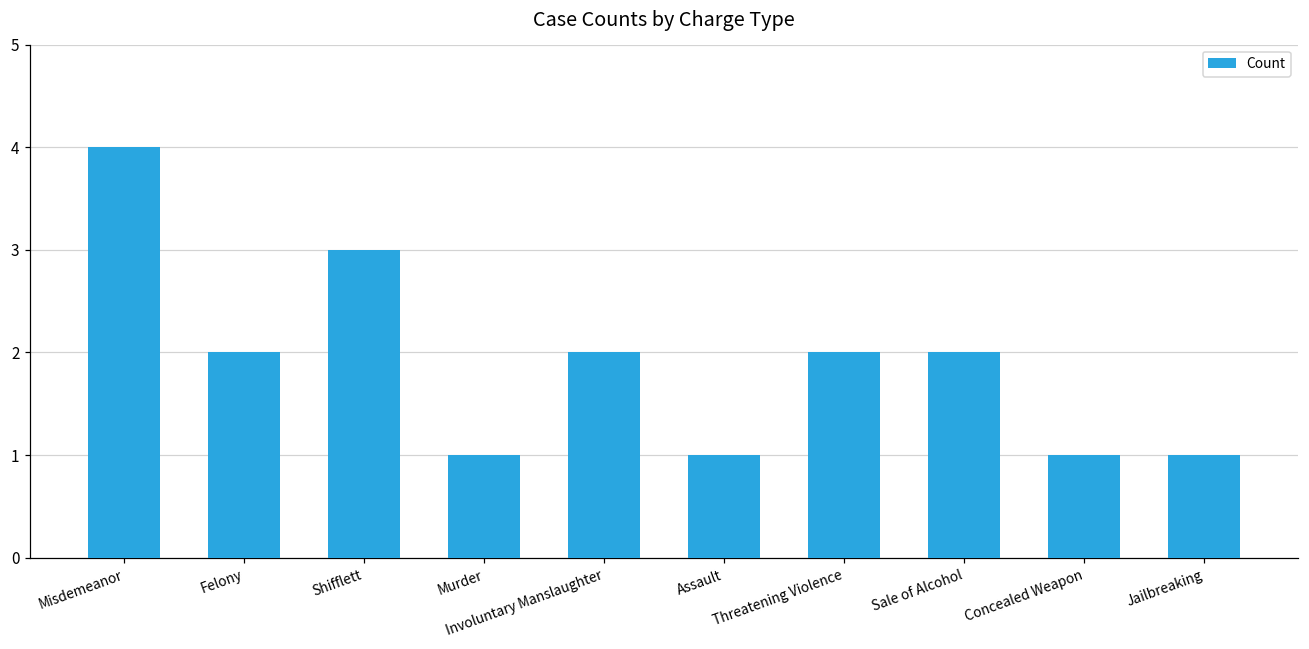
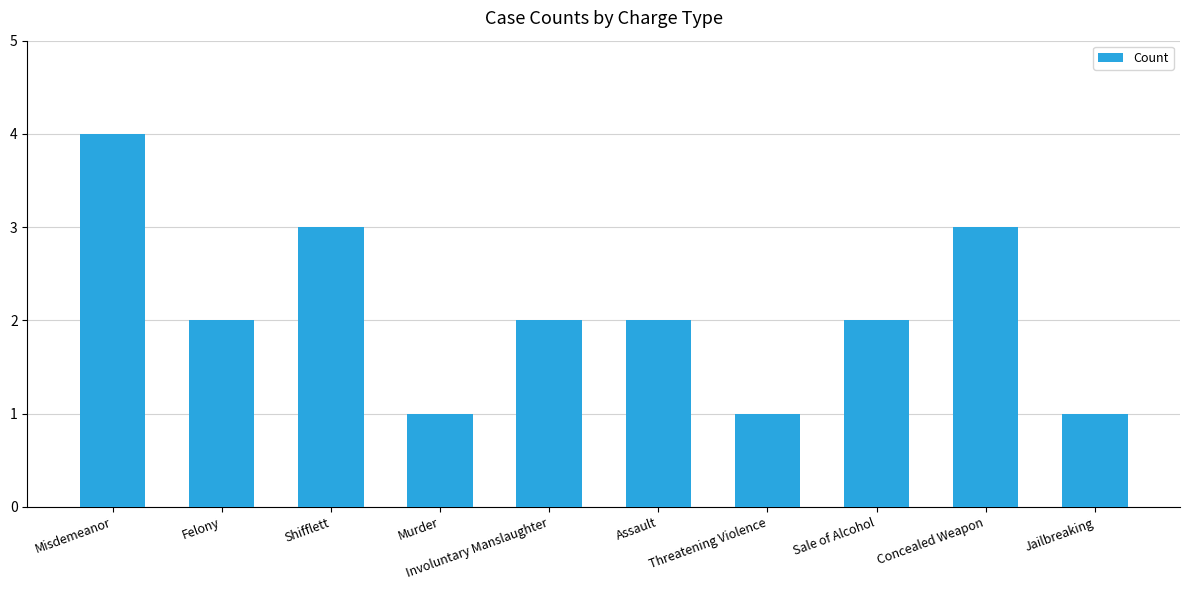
Assault: 1 -> 2
Threatening Violence: 2 -> 1
Concealed Weapon: 1 -> 3
